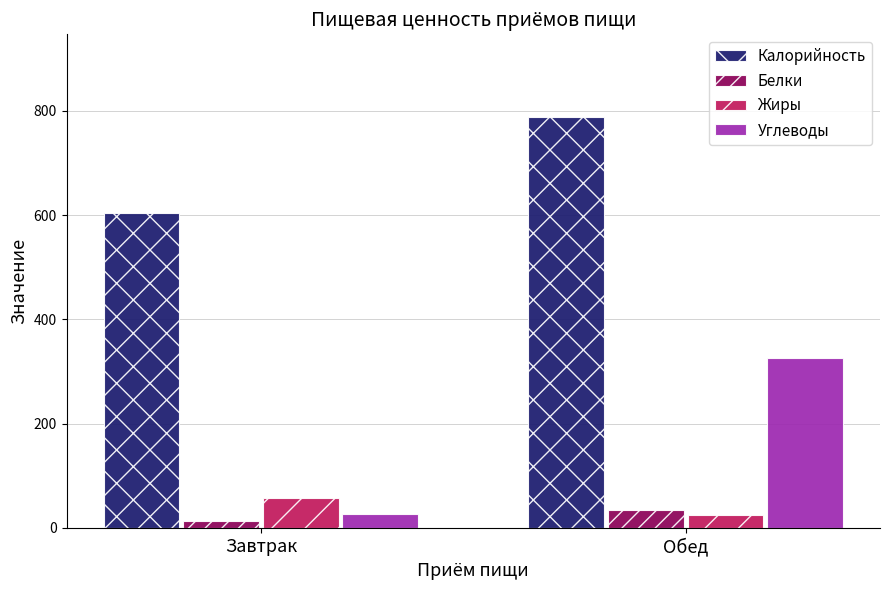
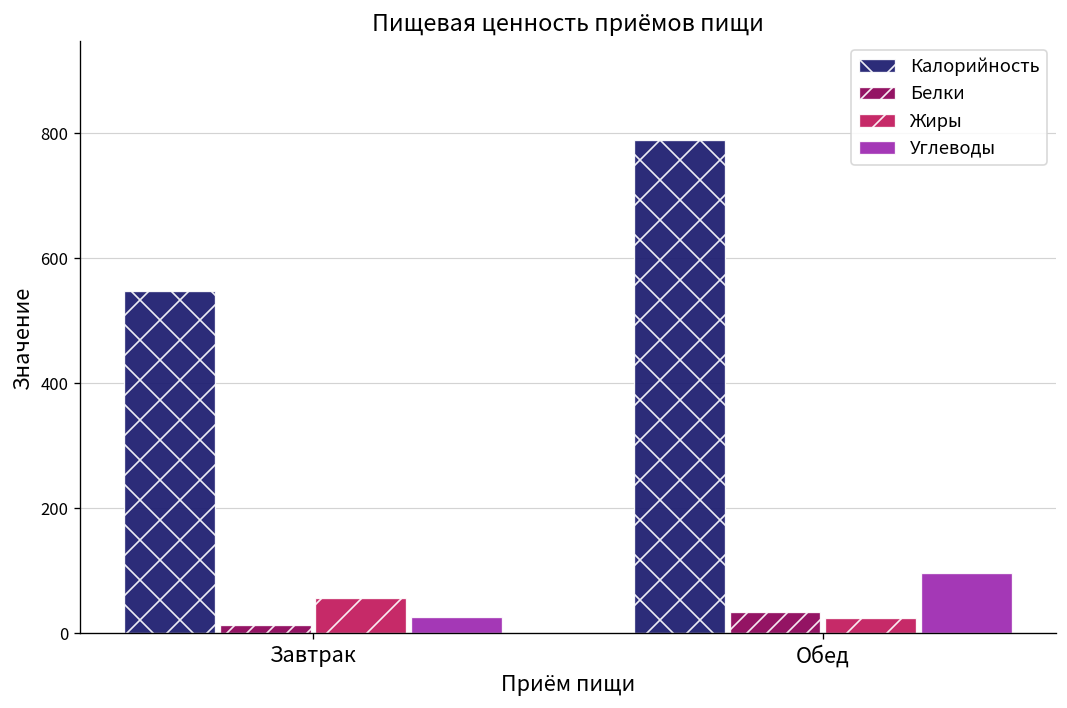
Калорийность, Завтрак: 600 -> 550
Углеводы, Обед: 330 -> 100
